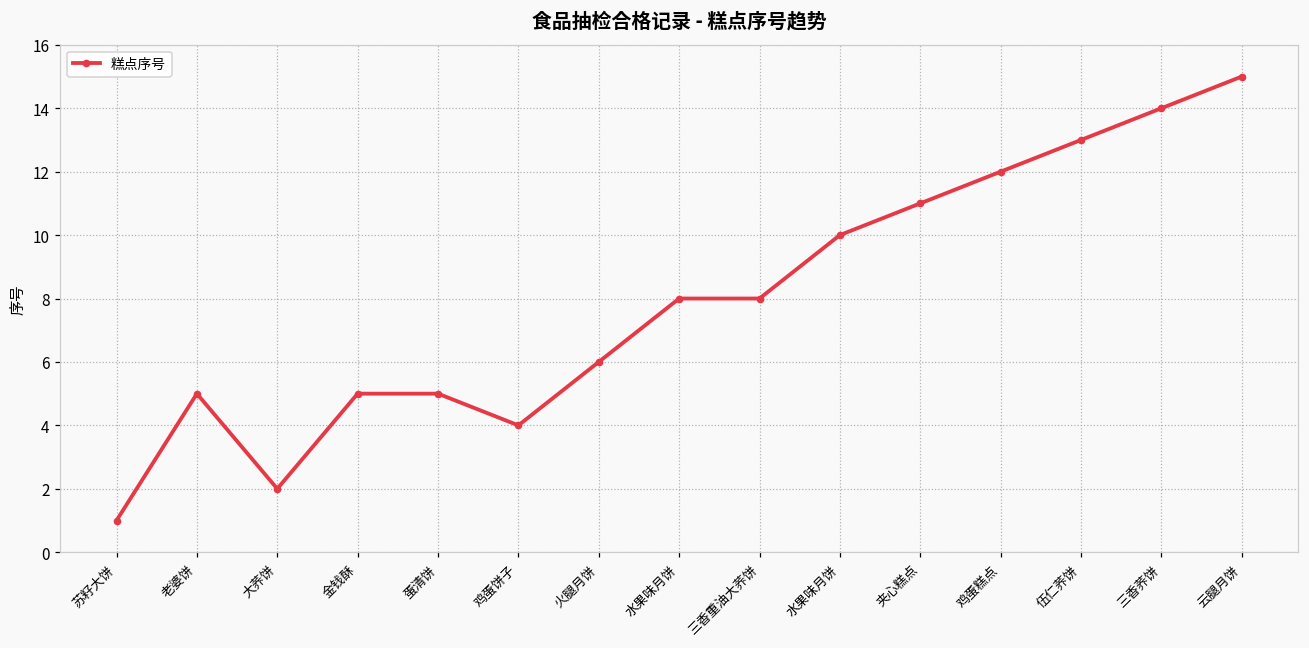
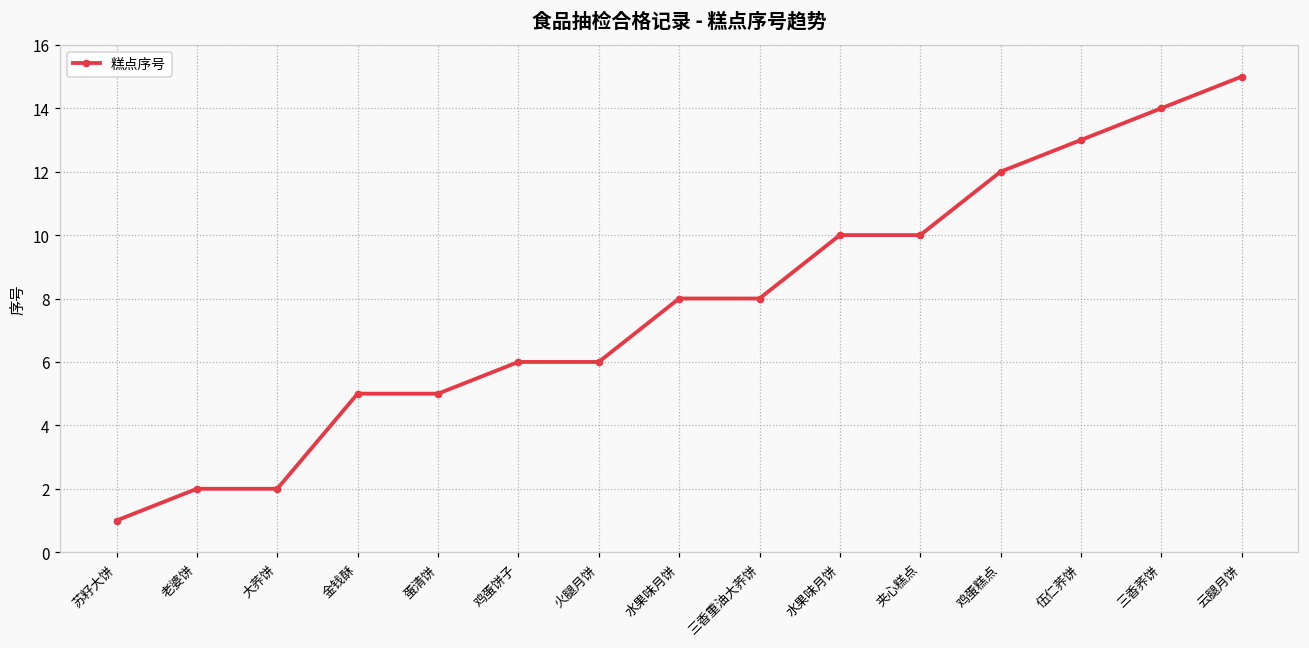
老婆饼: 5 -> 2
鸡蛋饼子: 4 -> 6
夹心糕点: 11 -> 10
